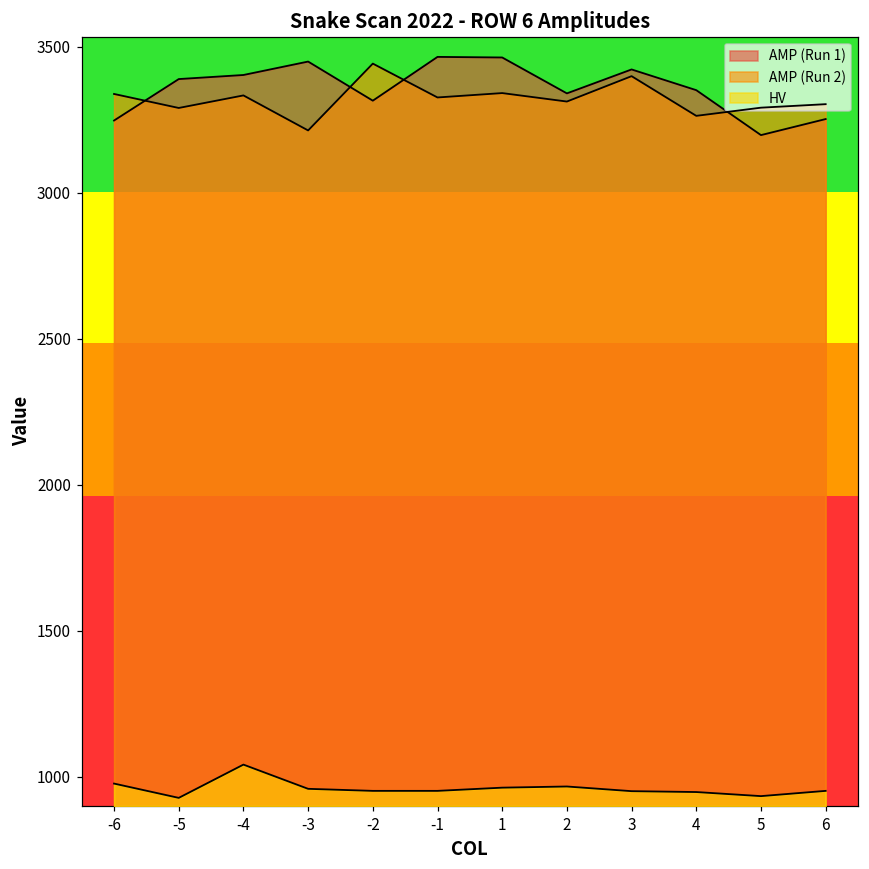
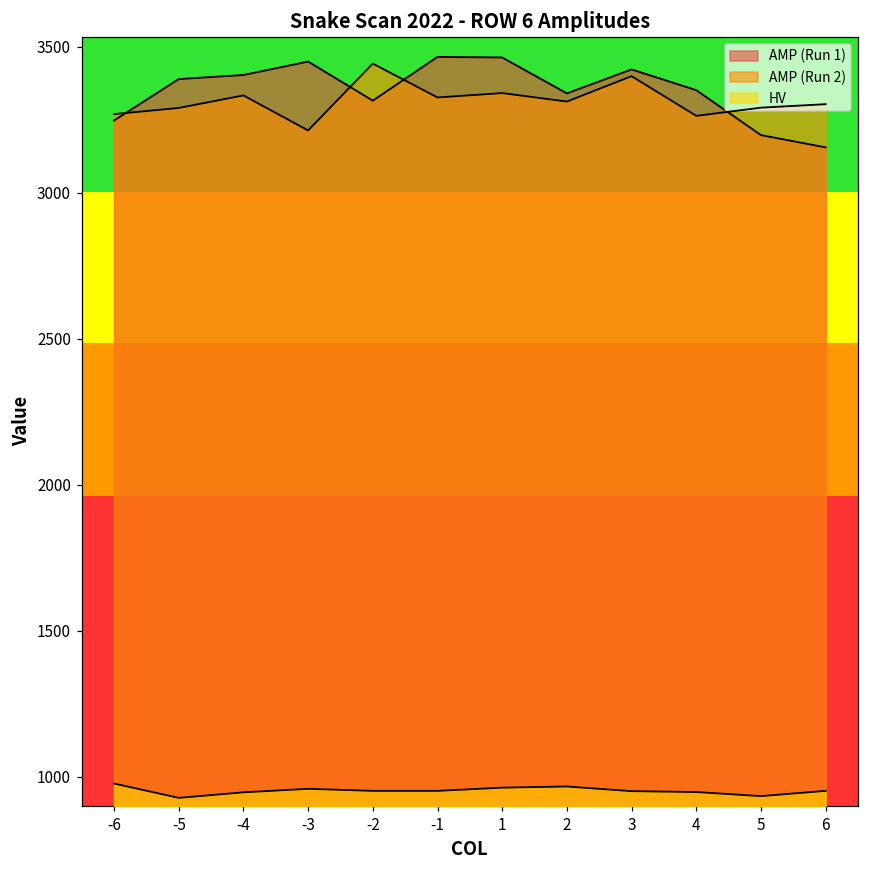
AMP (Run 2), -6: 3340 -> 3270
HV, -4: 1040 -> 950
AMP (Run 1), 6: 3250 -> 3160
